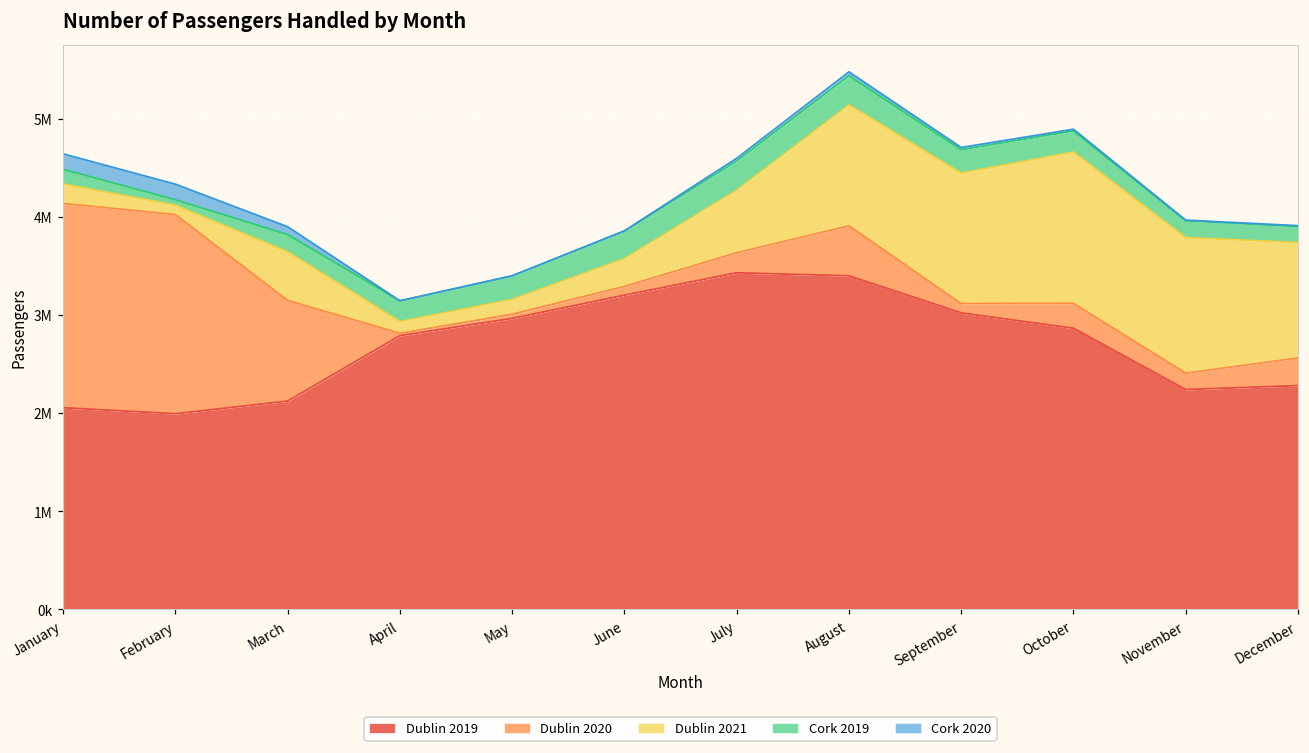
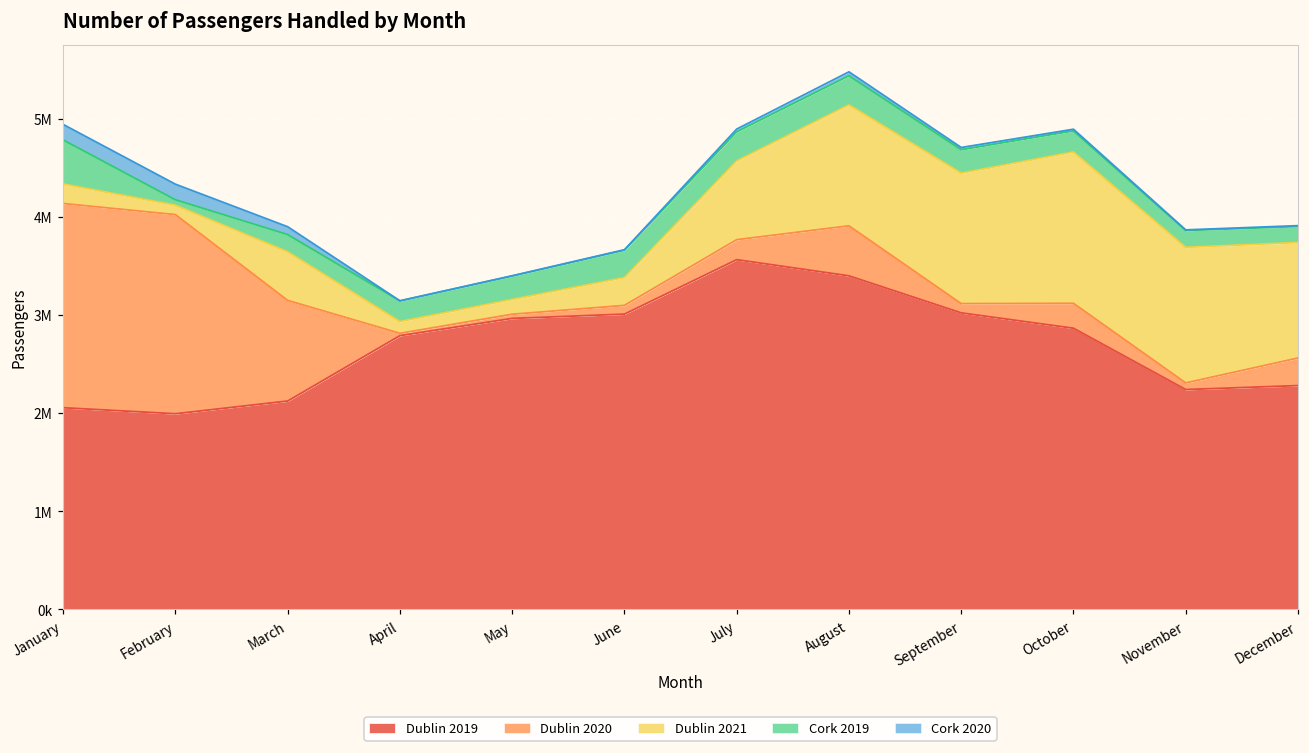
Cork 2019, January: 100000 -> 400000
Dublin 2019, June: 3200000 -> 3000000
Dublin 2019, July: 3400000 -> 3600000
Dublin 2021, July: 600000 -> 800000
Dublin 2020, November: 200000 -> 100000
